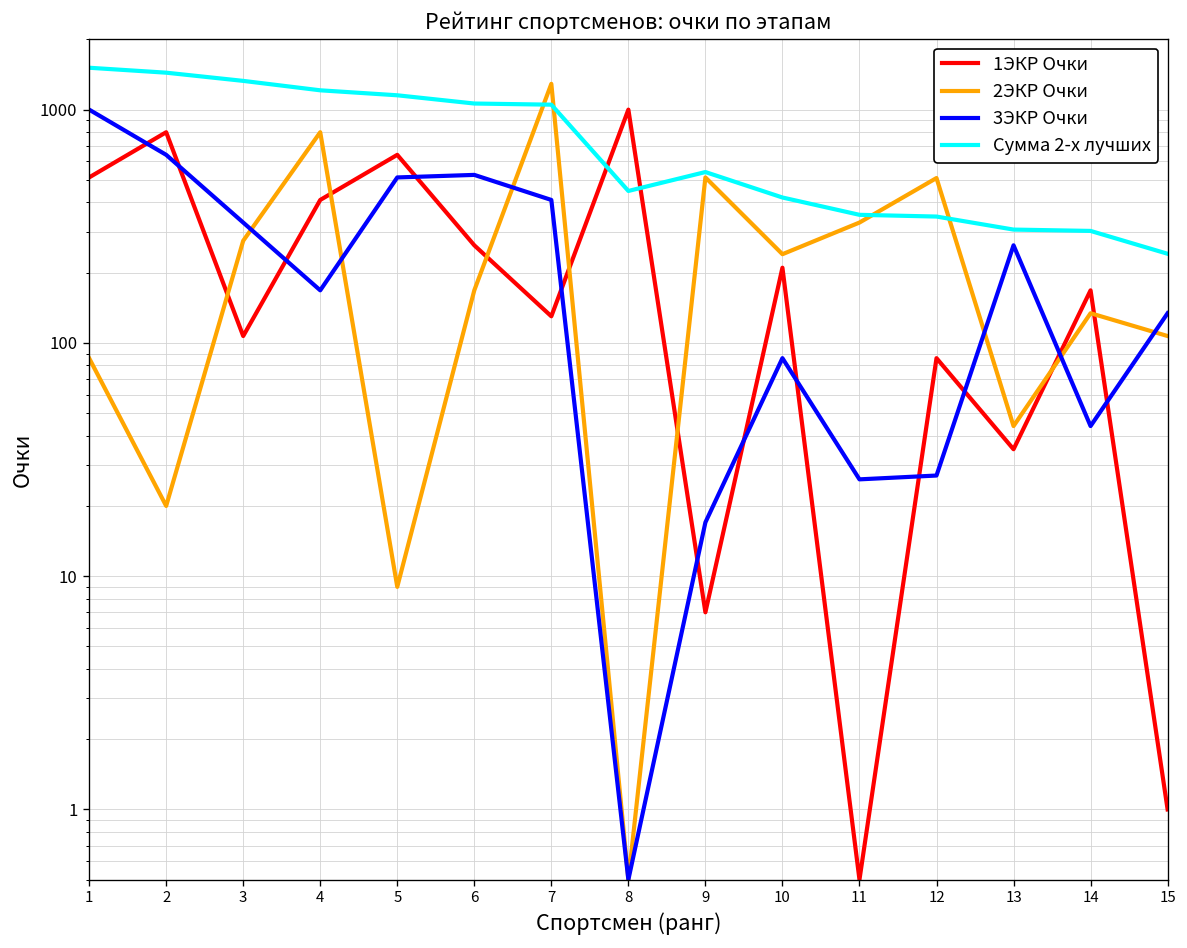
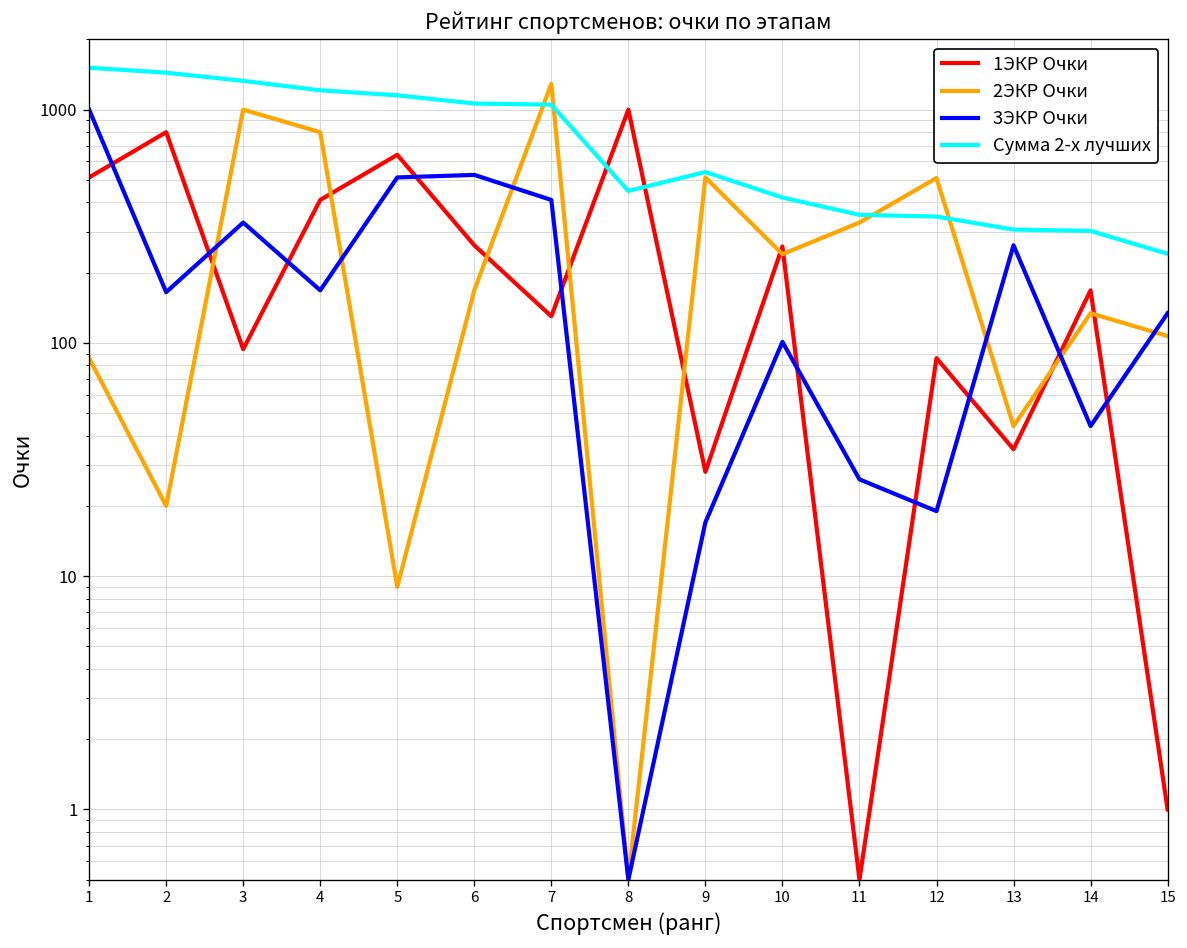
3ЭКР Очки, 2: 640 -> 170
1ЭКР Очки, 3: 110 -> 90
2ЭКР Очки, 3: 270 -> 1000
1ЭКР Очки, 9: 7 -> 28
1ЭКР Очки, 10: 210 -> 260
3ЭКР Очки, 10: 90 -> 100
3ЭКР Очки, 12: 27 -> 19
